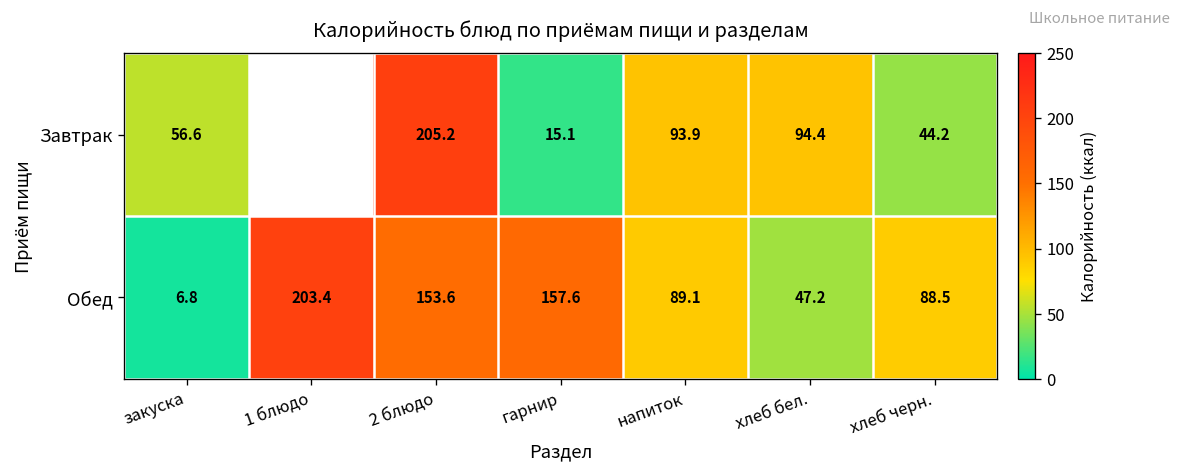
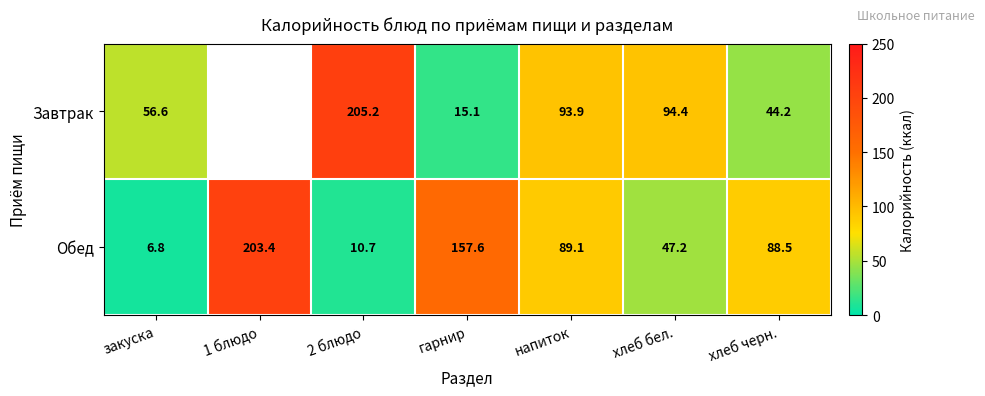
Обед, 2 блюдо: 153.6 -> 10.7
